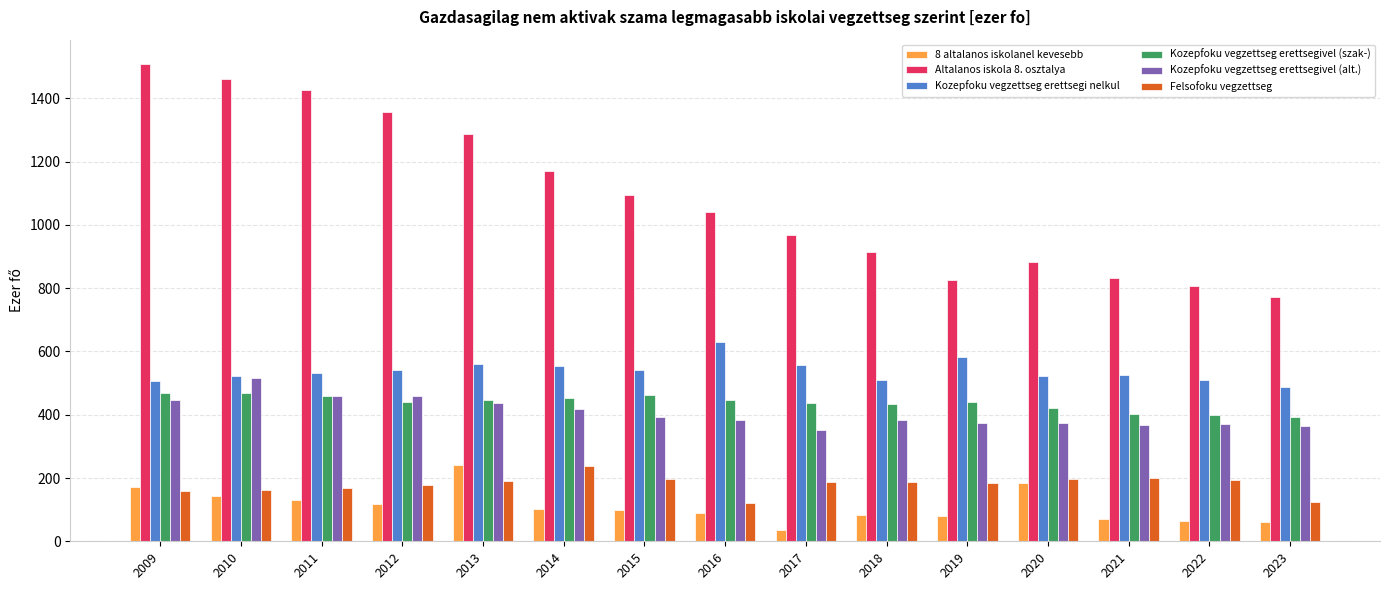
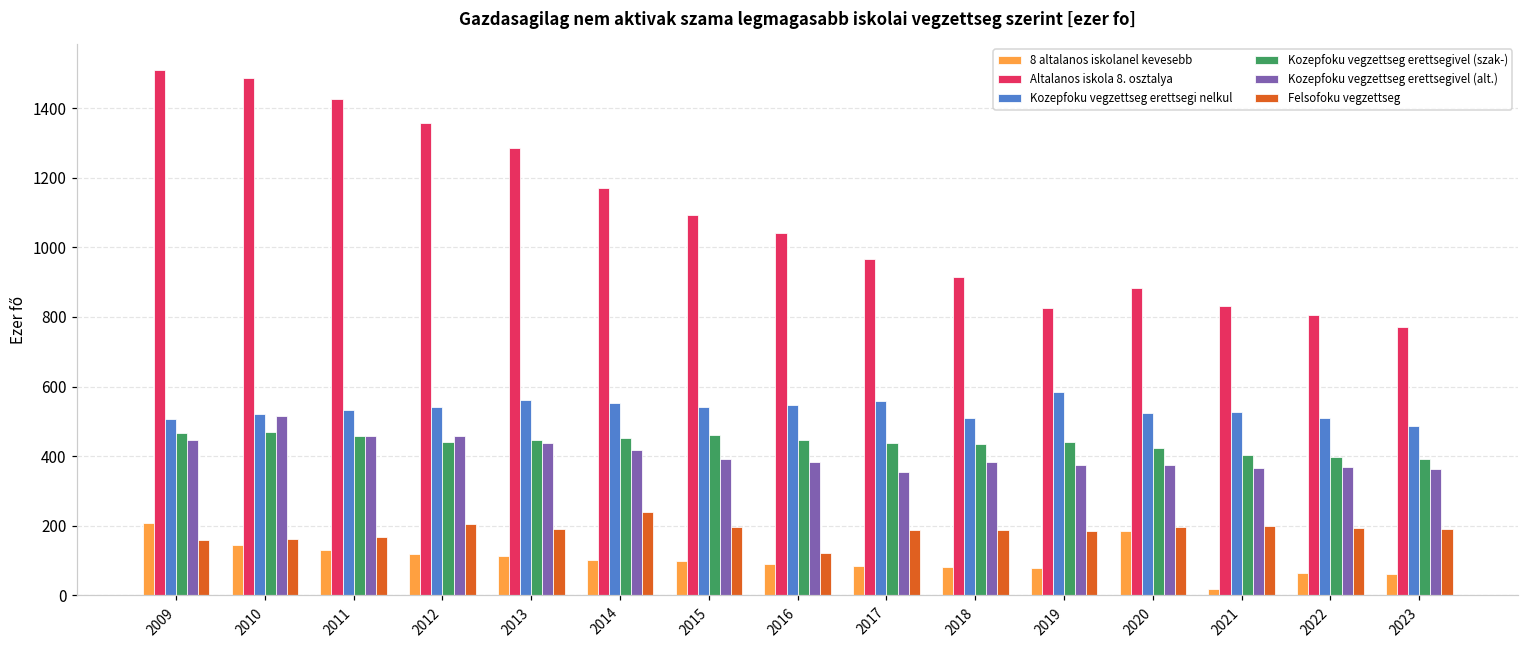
8 altalanos iskolanel kevesebb, 2009: 170 -> 210
Altalanos iskola 8. osztalya, 2010: 1460 -> 1490
Felsofoku vegzettseg, 2012: 180 -> 200
8 altalanos iskolanel kevesebb, 2013: 240 -> 110
Kozepfoku vegzettseg erettsegi nelkul, 2016: 630 -> 550
8 altalanos iskolanel kevesebb, 2017: 30 -> 90
8 altalanos iskolanel kevesebb, 2021: 70 -> 20
Felsofoku vegzettseg, 2023: 120 -> 190
